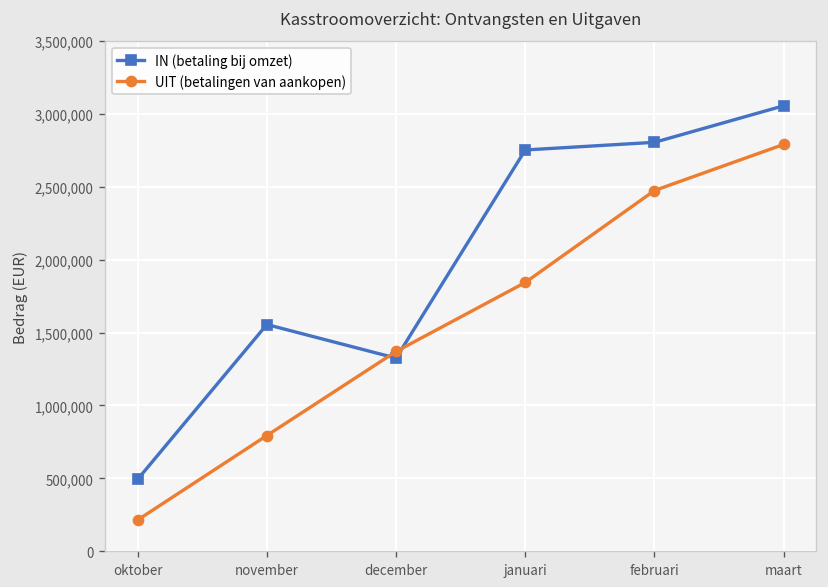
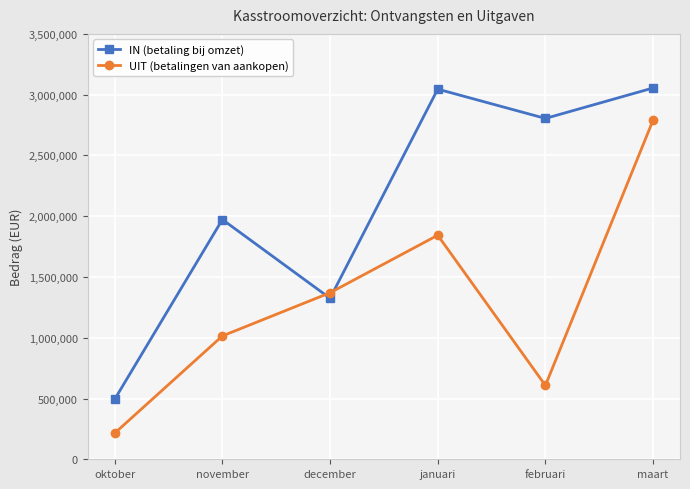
IN (betaling bij omzet), november: 1,560,000 -> 1,970,000
UIT (betalingen van aankopen), november: 790,000 -> 1,010,000
IN (betaling bij omzet), januari: 2,750,000 -> 3,050,000
UIT (betalingen van aankopen), februari: 2,470,000 -> 610,000
